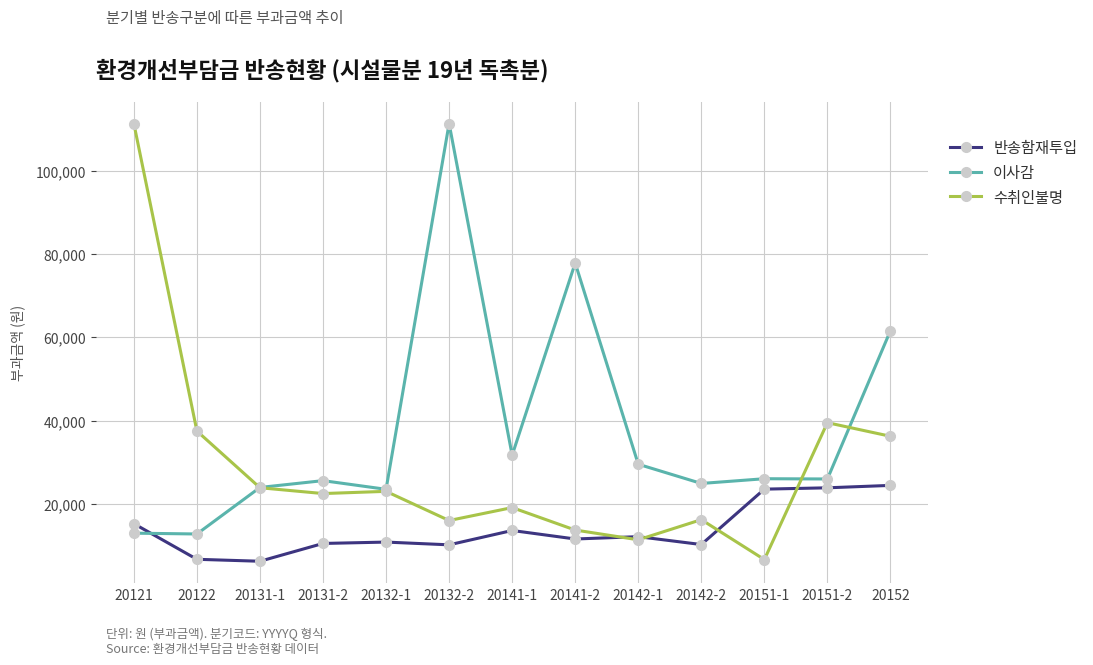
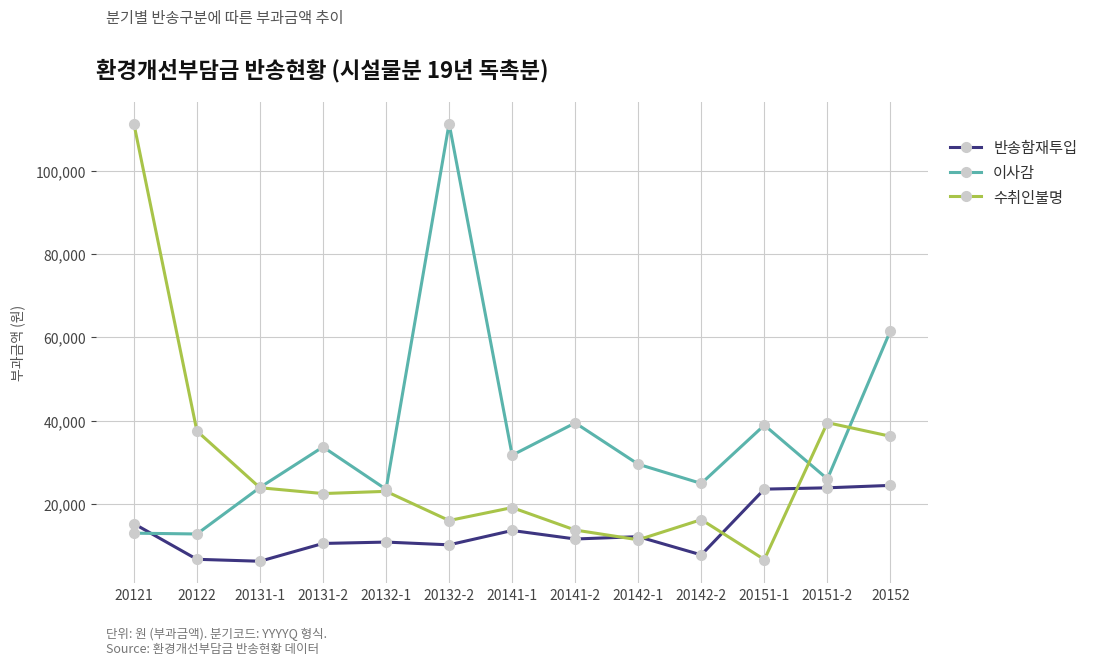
이사감, 20131-2: 26,000 -> 34,000
이사감, 20141-2: 78,000 -> 39,000
반송함재투입, 20142-2: 10,000 -> 8,000
이사감, 20151-1: 26,000 -> 39,000
